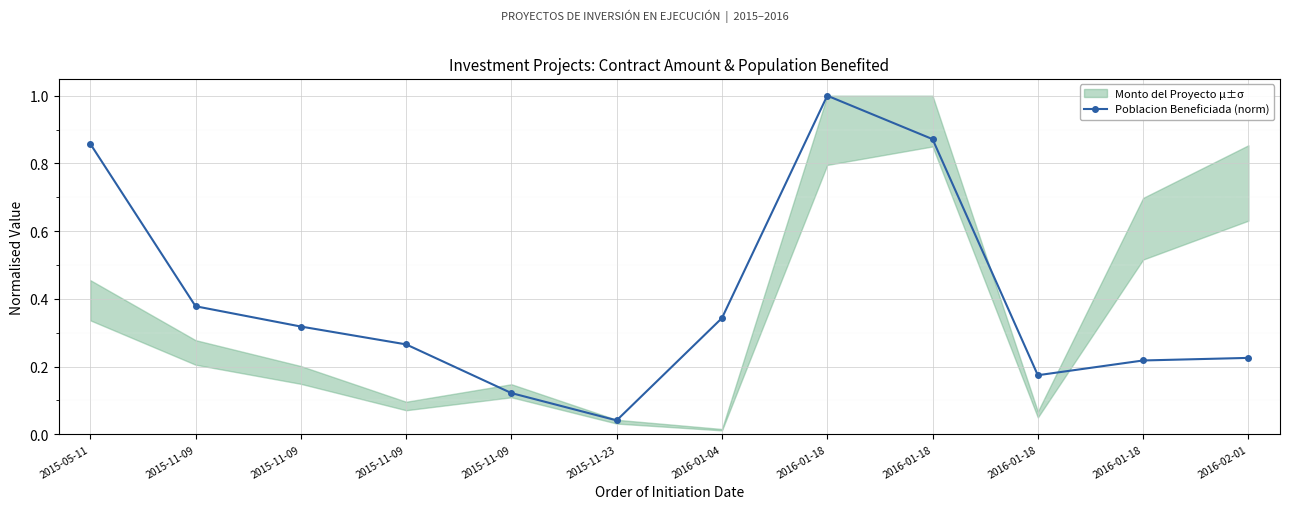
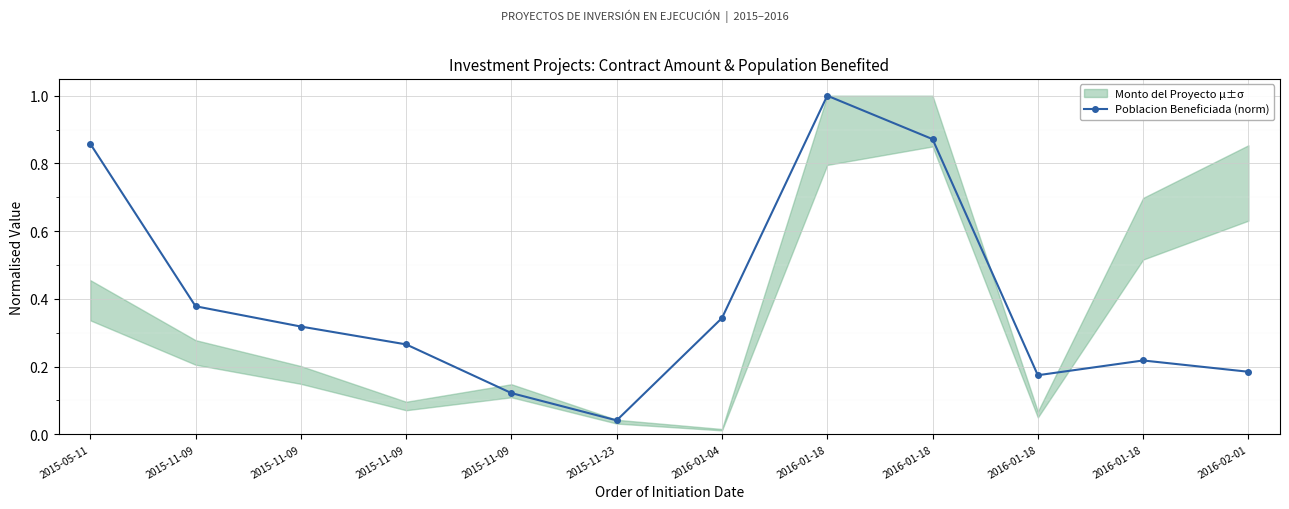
Poblacion Beneficiada (norm), 2016-02-01: 0.23 -> 0.18
